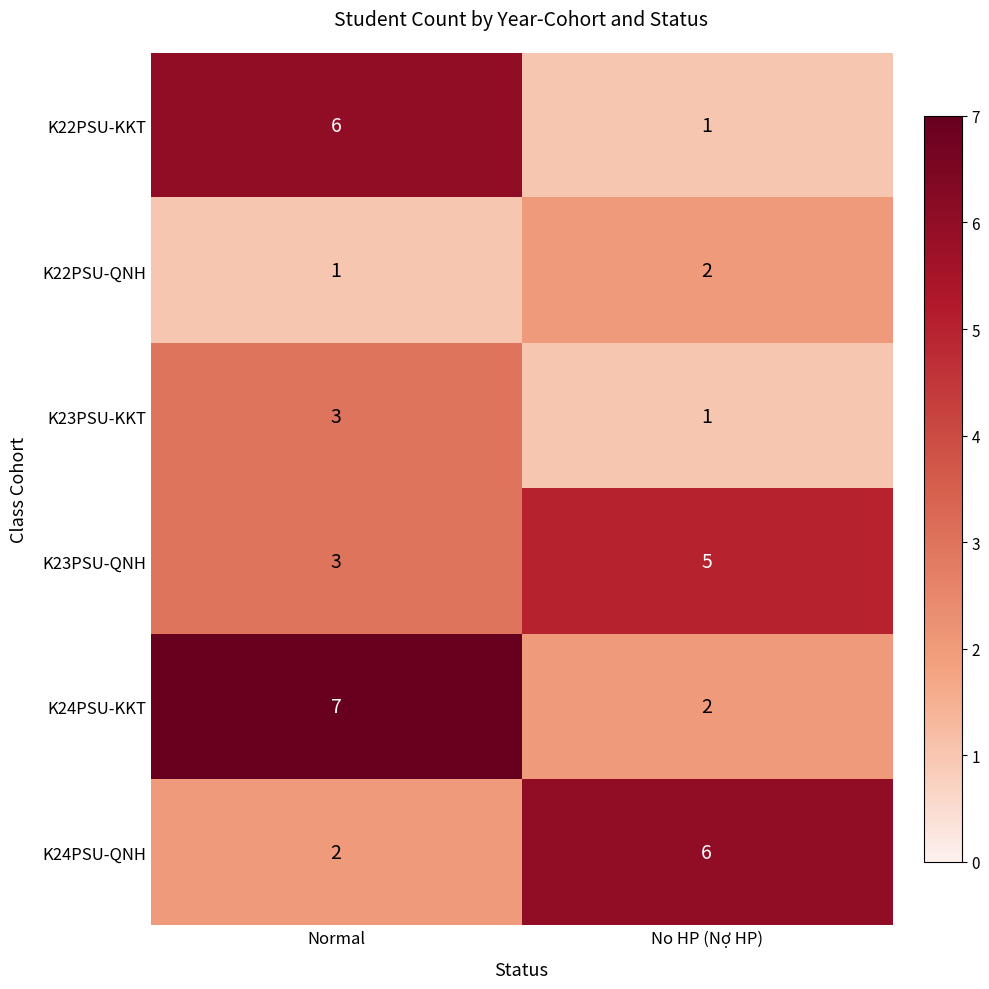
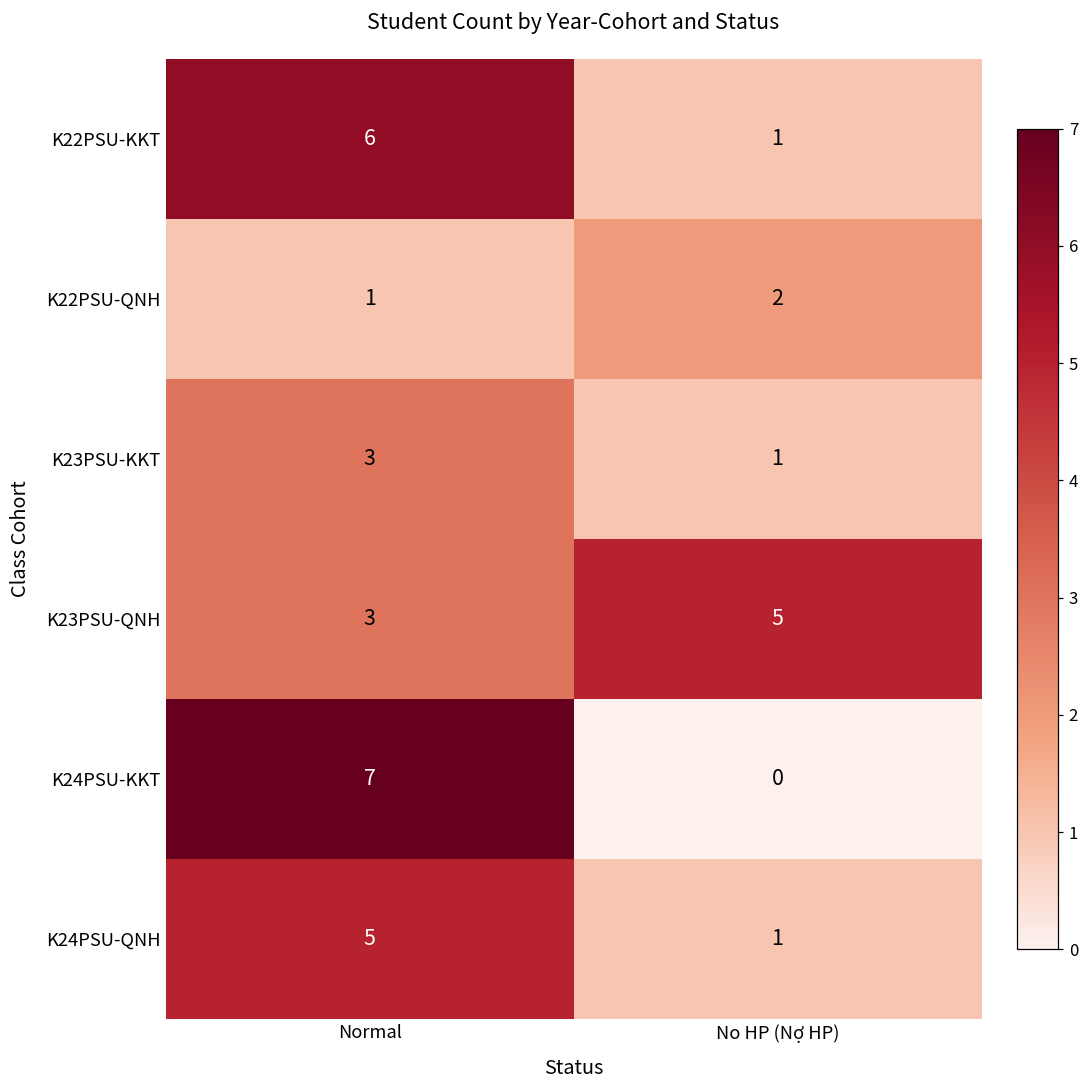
K24PSU-KKT, No HP (Nợ HP): 2 -> 0
K24PSU-QNH, Normal: 2 -> 5
K24PSU-QNH, No HP (Nợ HP): 6 -> 1
